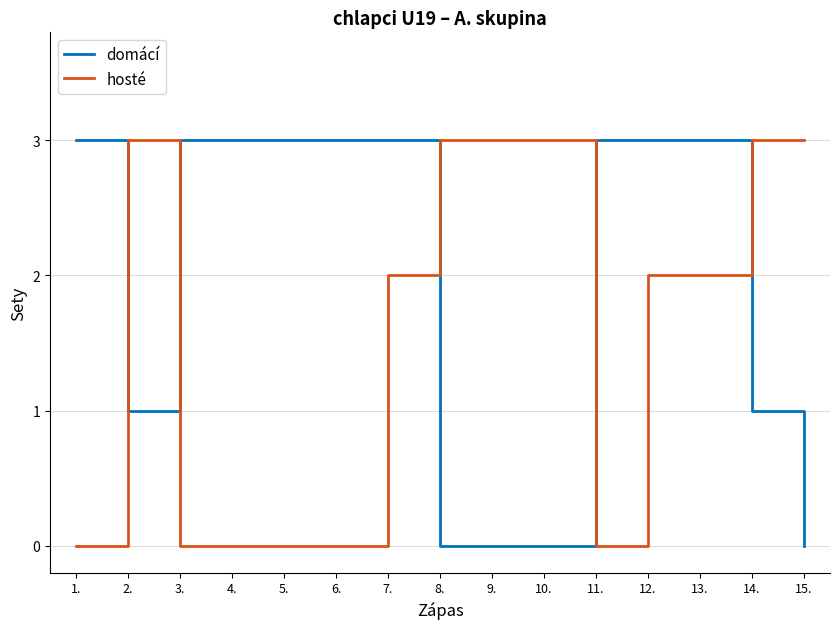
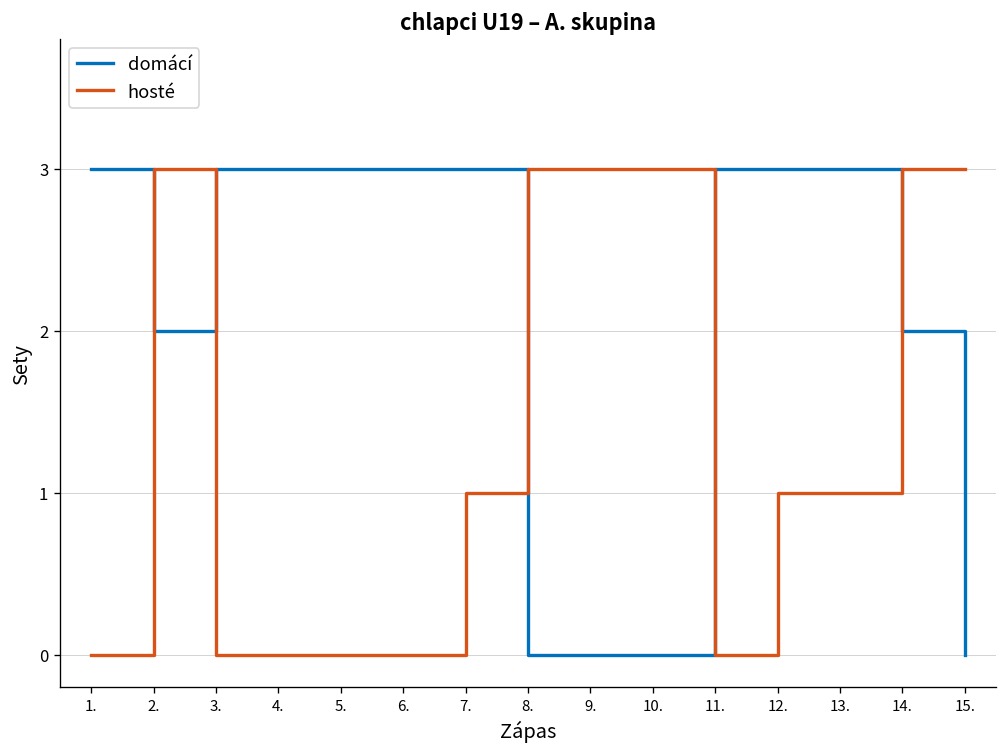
domácí, 2.: 1 -> 2
hosté, 7.: 2 -> 1
hosté, 12.: 2 -> 1
hosté, 13.: 2 -> 1
domácí, 14.: 1 -> 2
